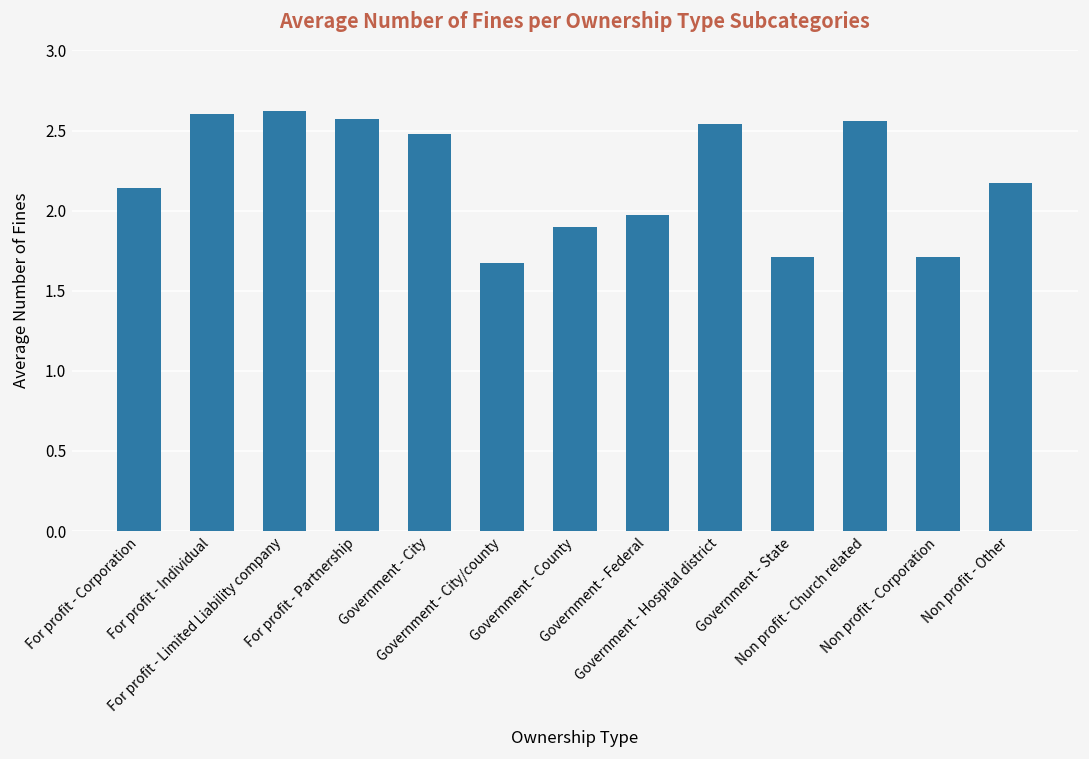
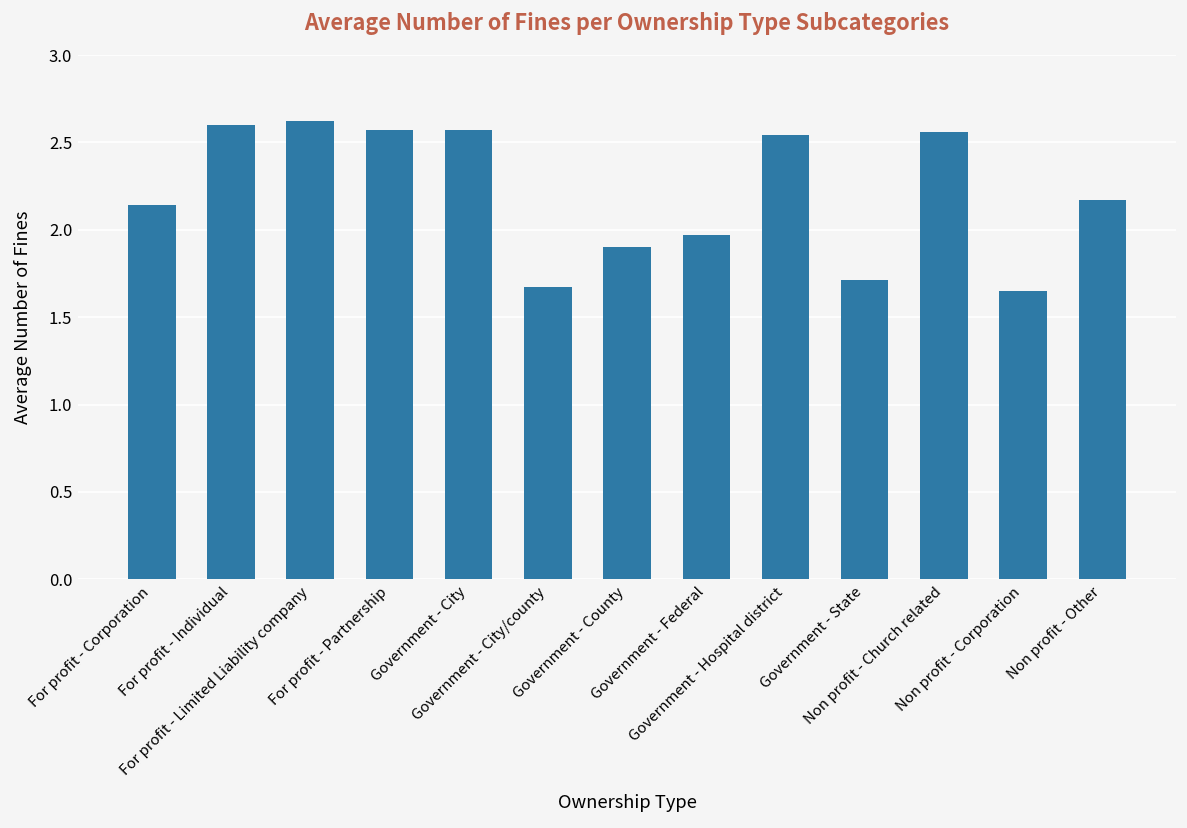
Government - City: 2.48 -> 2.57
Non profit - Corporation: 1.71 -> 1.65
